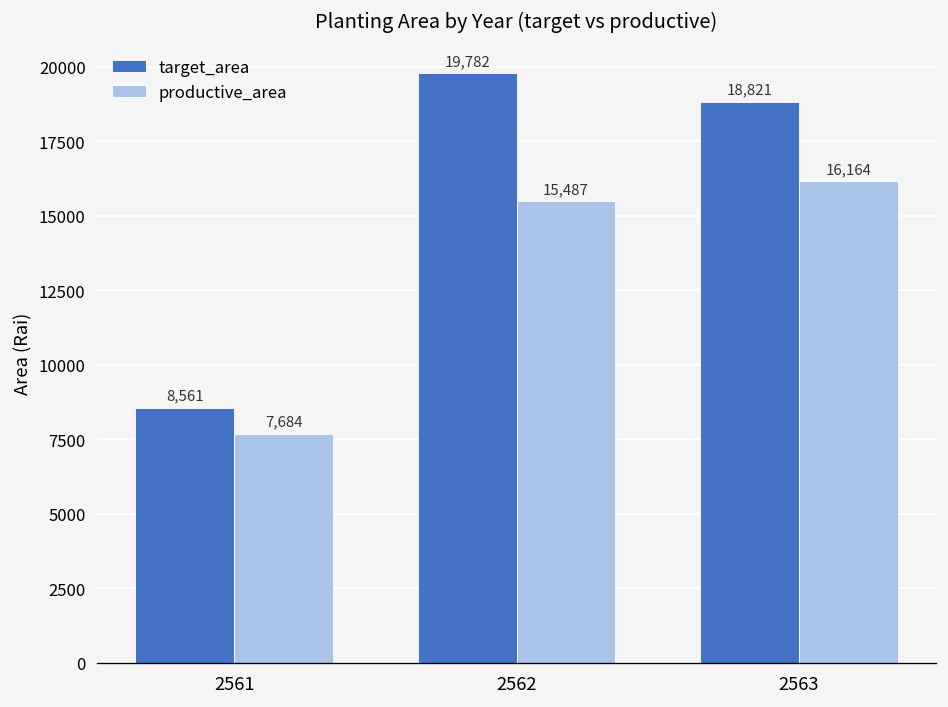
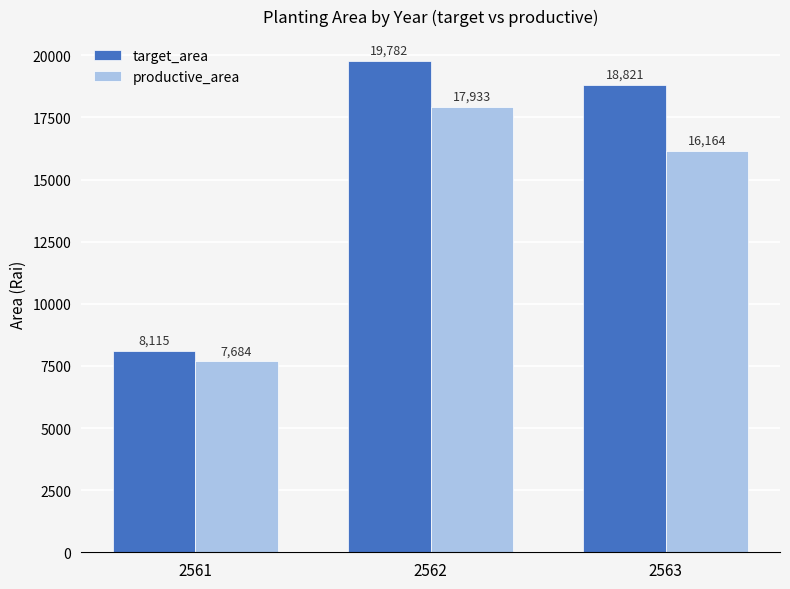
target_area, 2561: 8,561 -> 8,115
productive_area, 2562: 15,487 -> 17,933
